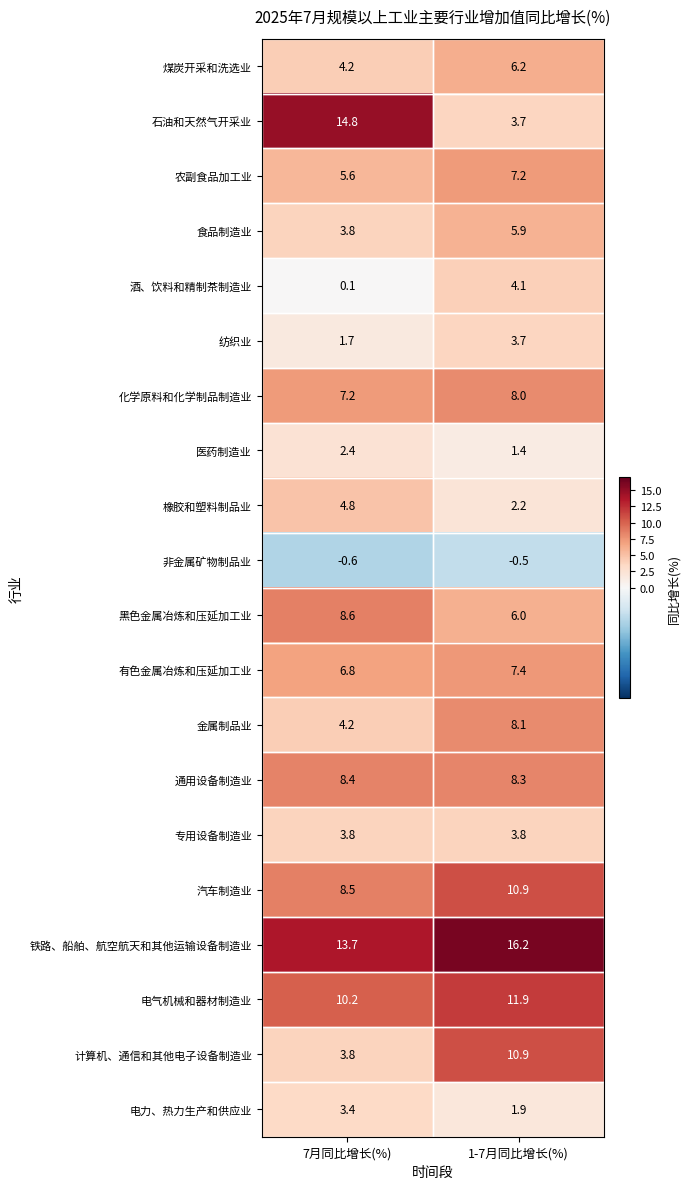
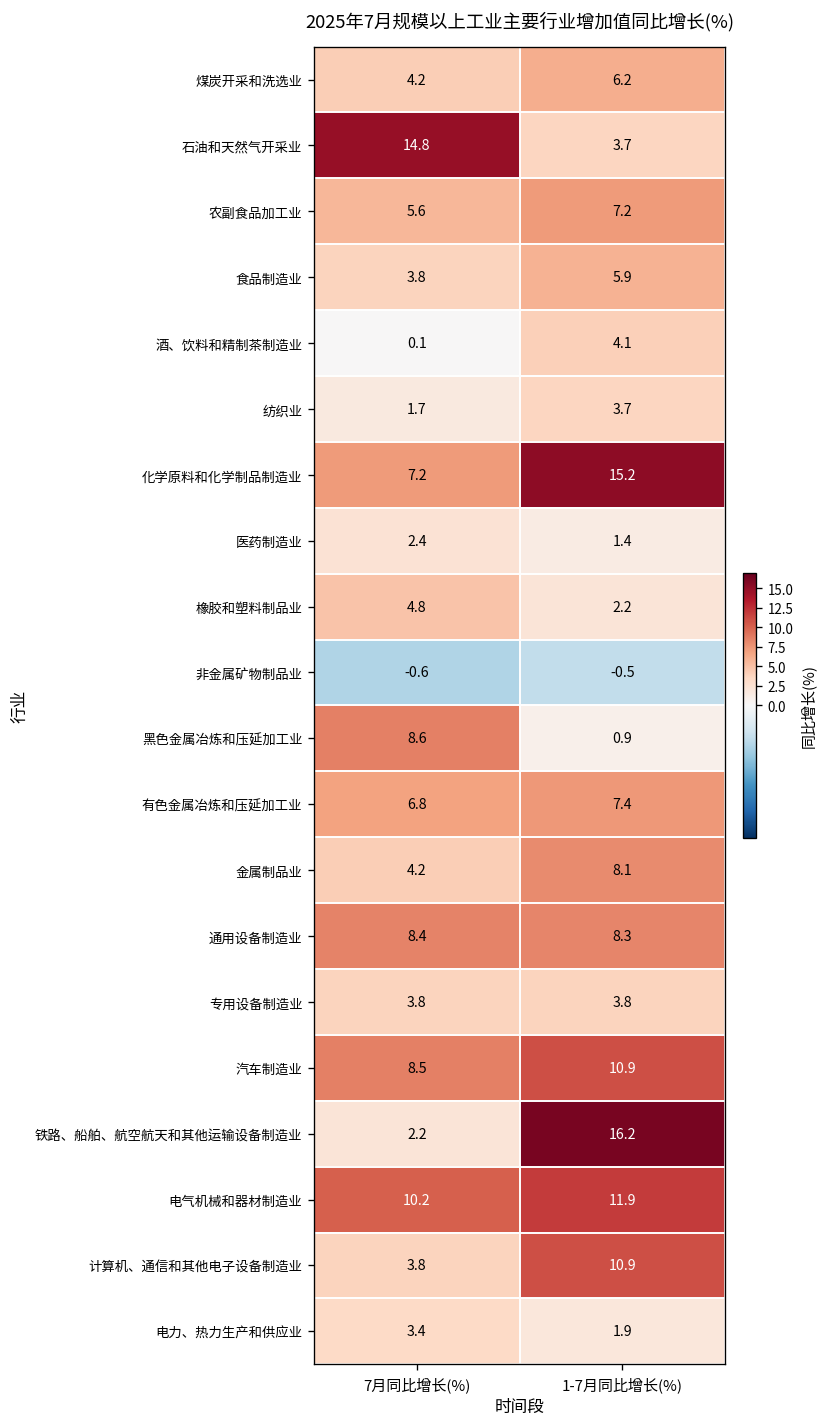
化学原料和化学制品制造业, 1-7月同比增长(%): 8.0 -> 15.2
黑色金属冶炼和压延加工业, 1-7月同比增长(%): 6.0 -> 0.9
铁路、船舶、航空航天和其他运输设备制造业, 7月同比增长(%): 13.7 -> 2.2
